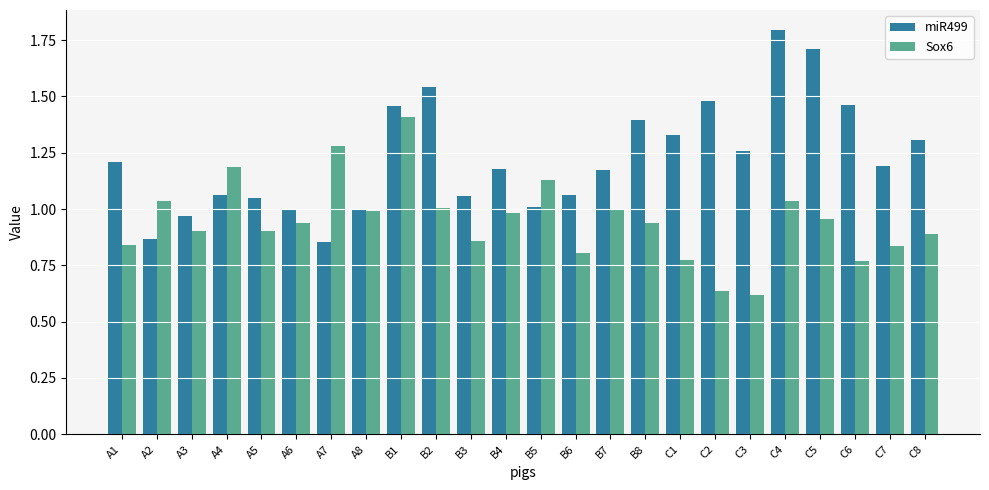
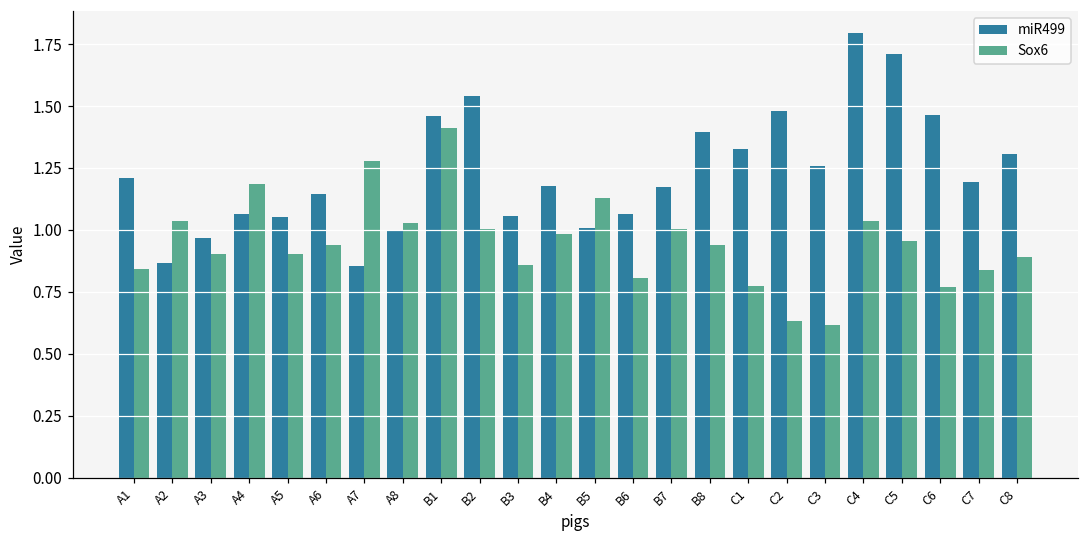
miR499, A6: 1.00 -> 1.15
Sox6, A8: 0.99 -> 1.03
